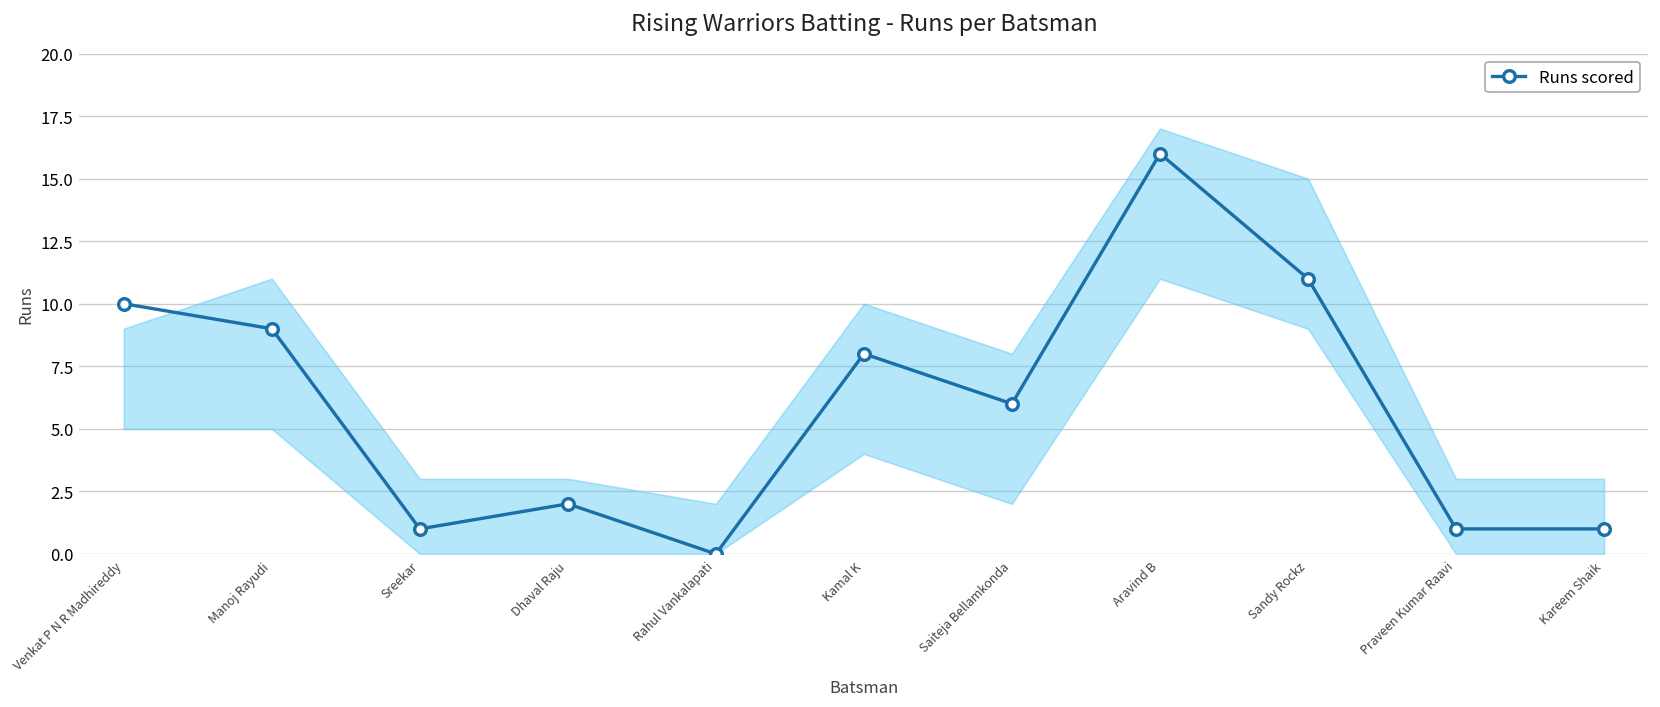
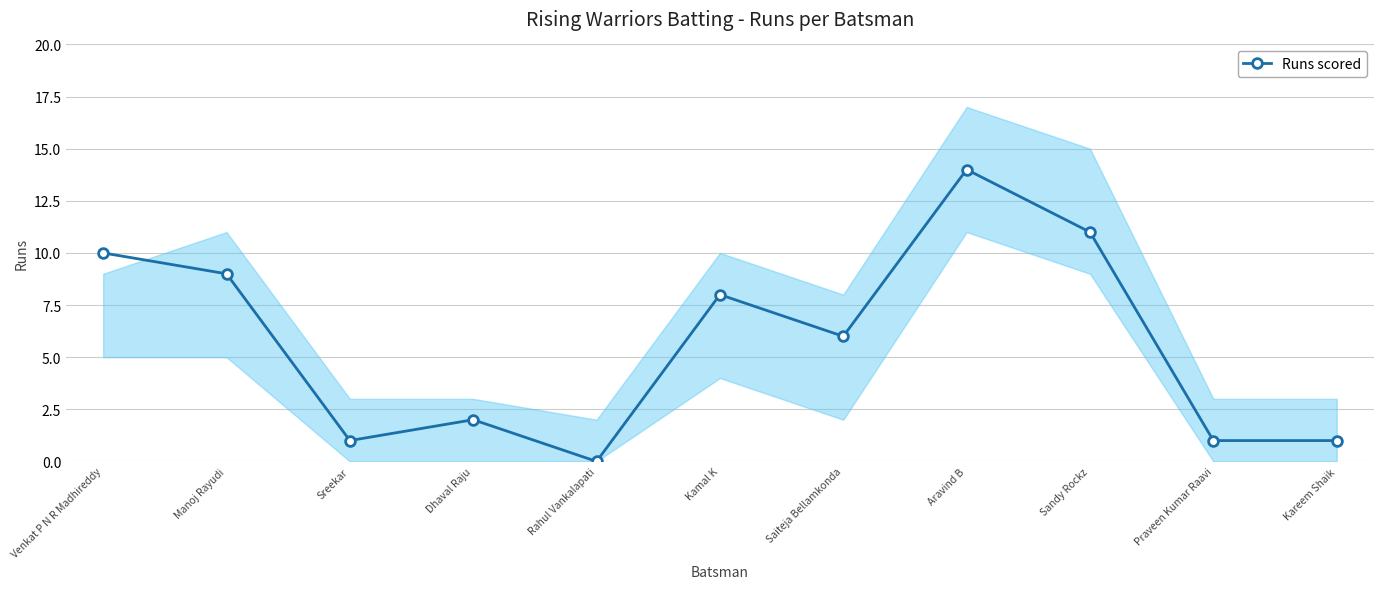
Runs scored, Aravind B: 16 -> 14
